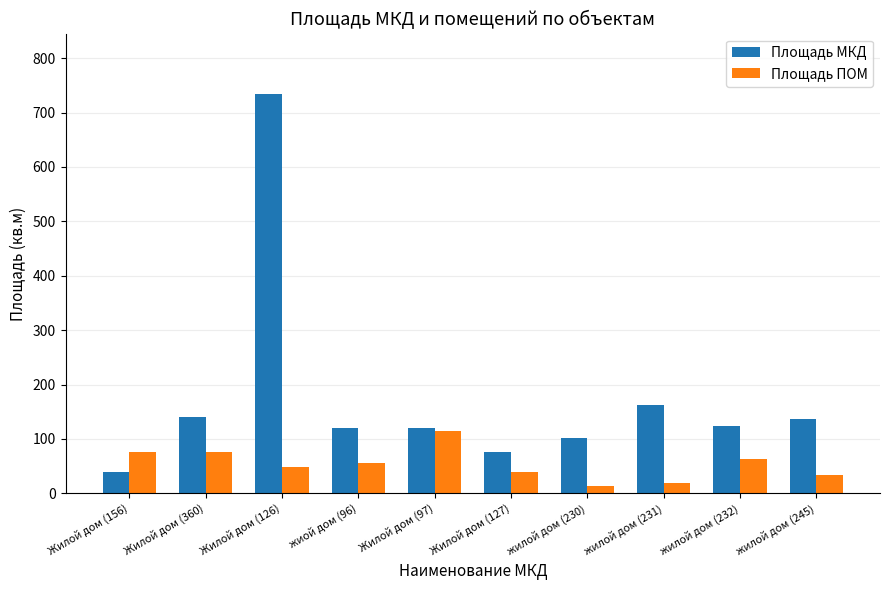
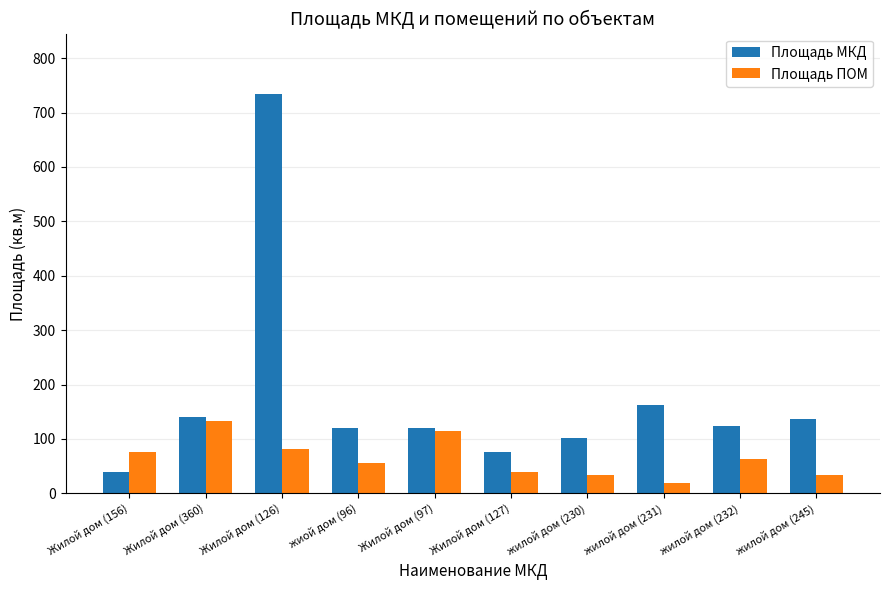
Площадь ПОМ, Жилой дом (360): 80 -> 130
Площадь ПОМ, Жилой дом (126): 50 -> 80
Площадь ПОМ, жилой дом (230): 10 -> 30
